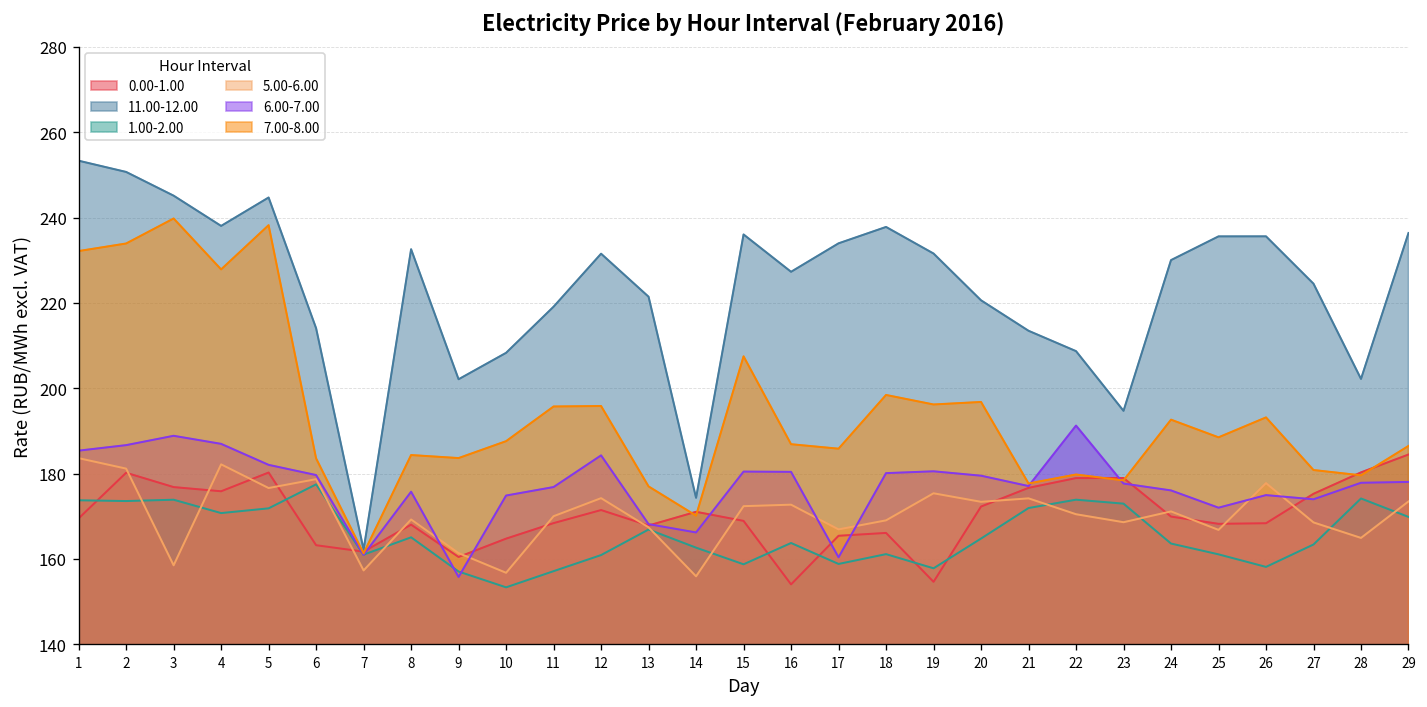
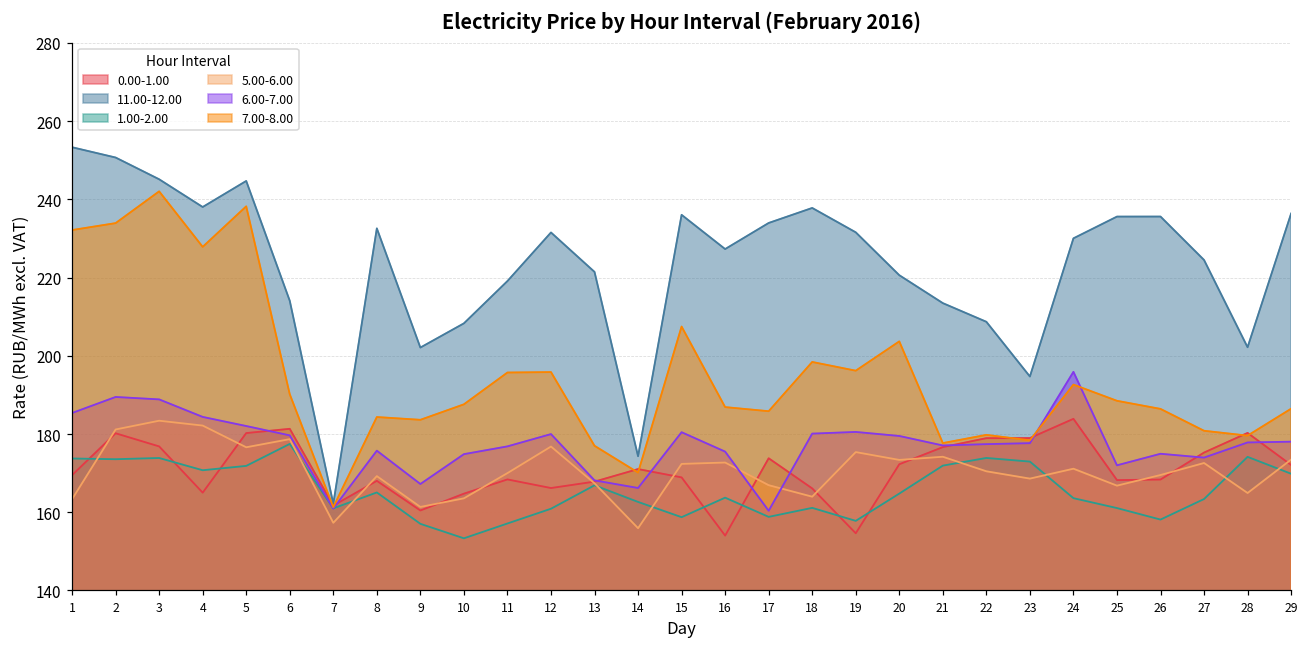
5.00-6.00, 1: 184 -> 163
6.00-7.00, 2: 187 -> 189
5.00-6.00, 3: 159 -> 183
7.00-8.00, 3: 240 -> 242
0.00-1.00, 4: 176 -> 165
6.00-7.00, 4: 187 -> 184
0.00-1.00, 6: 163 -> 181
7.00-8.00, 6: 184 -> 190
6.00-7.00, 9: 156 -> 167
5.00-6.00, 10: 157 -> 164
0.00-1.00, 12: 171 -> 166
5.00-6.00, 12: 174 -> 177
6.00-7.00, 12: 184 -> 180
6.00-7.00, 16: 180 -> 176
0.00-1.00, 17: 165 -> 174
5.00-6.00, 18: 169 -> 164
7.00-8.00, 20: 197 -> 204
6.00-7.00, 22: 191 -> 177
0.00-1.00, 24: 170 -> 184
6.00-7.00, 24: 176 -> 196
5.00-6.00, 26: 178 -> 170
7.00-8.00, 26: 193 -> 186
5.00-6.00, 27: 169 -> 173
0.00-1.00, 29: 184 -> 172
